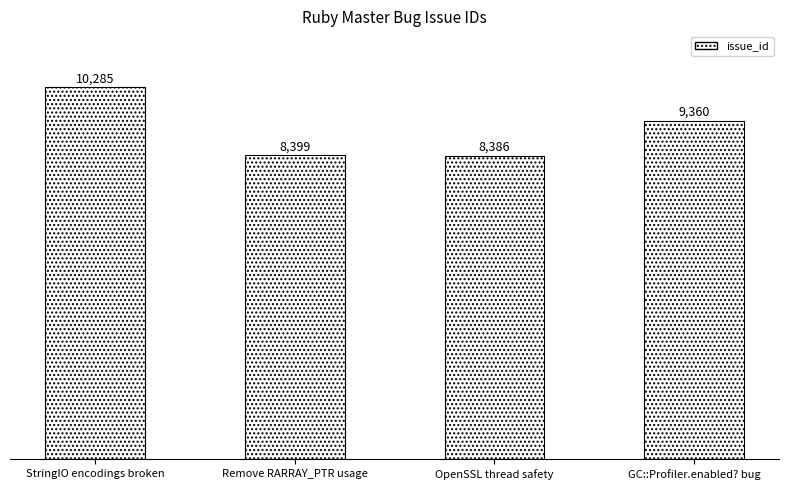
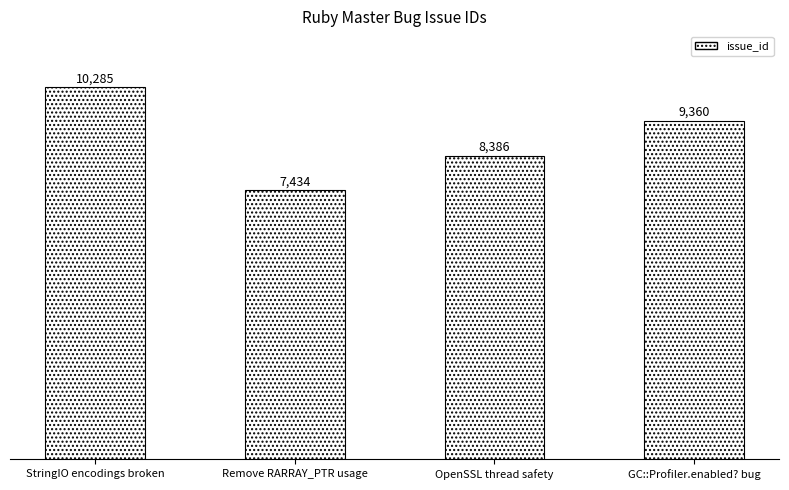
Remove RARRAY_PTR usage: 8,399 -> 7,434
